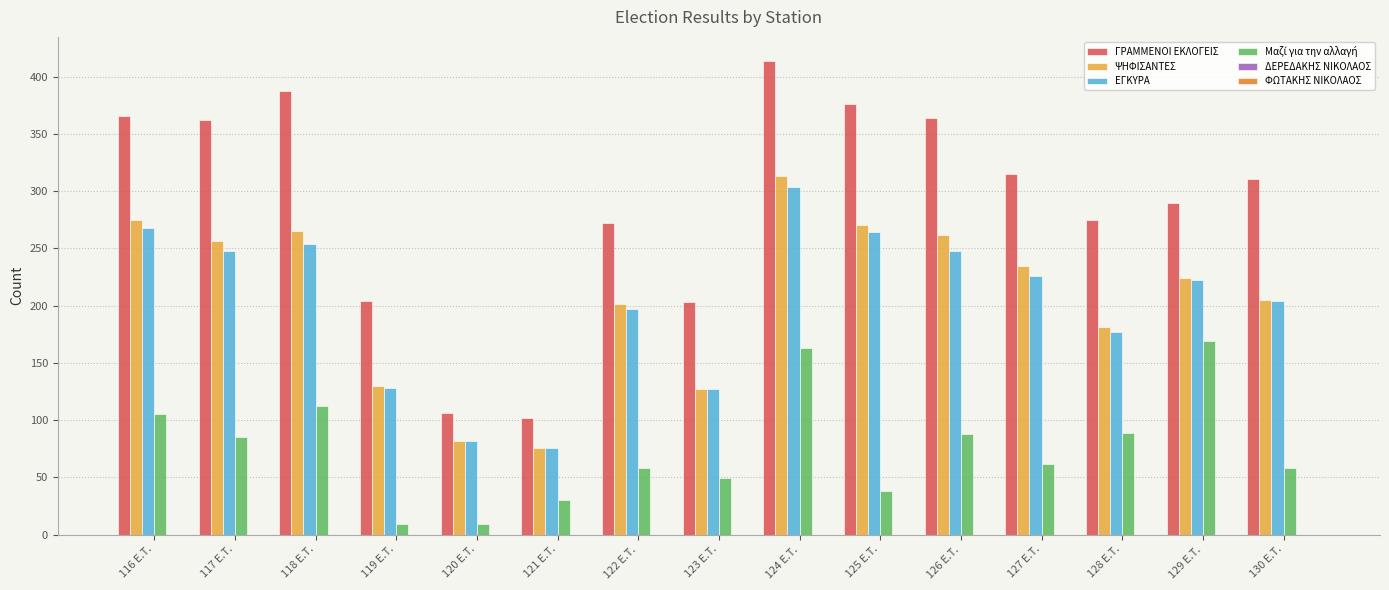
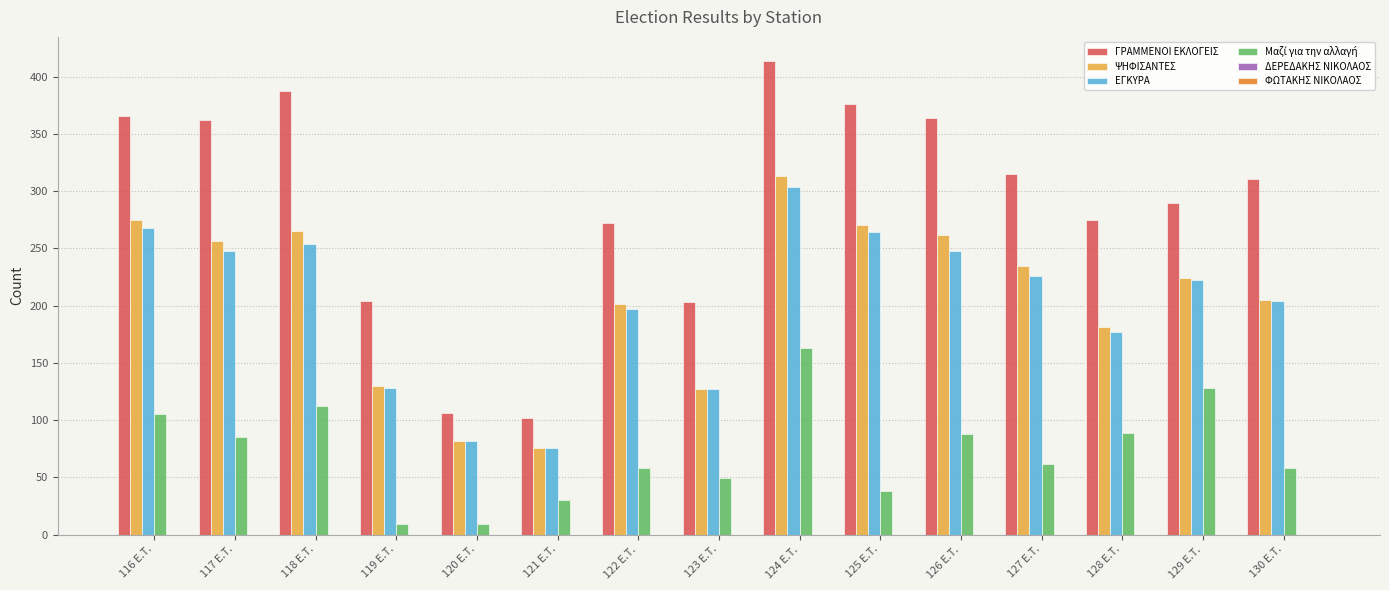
Μαζί για την αλλαγή, 129 E.T.: 169 -> 128
